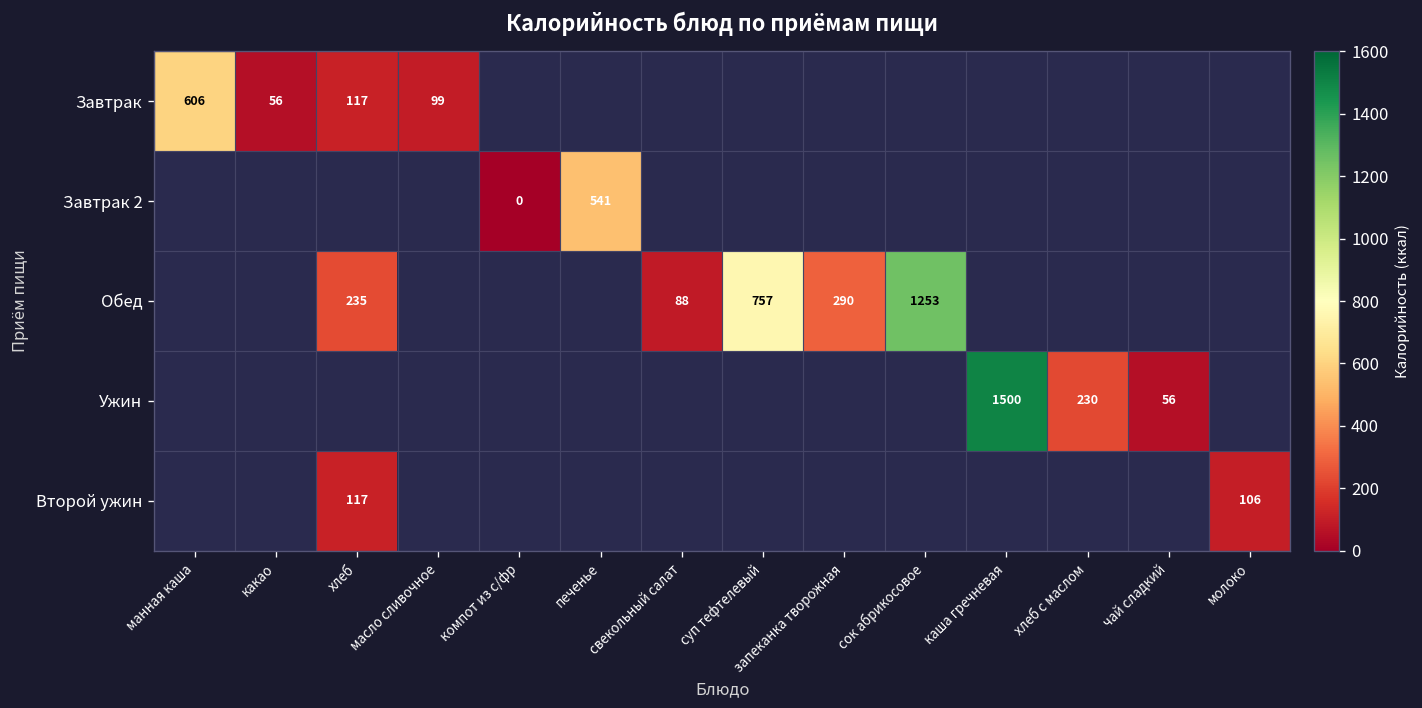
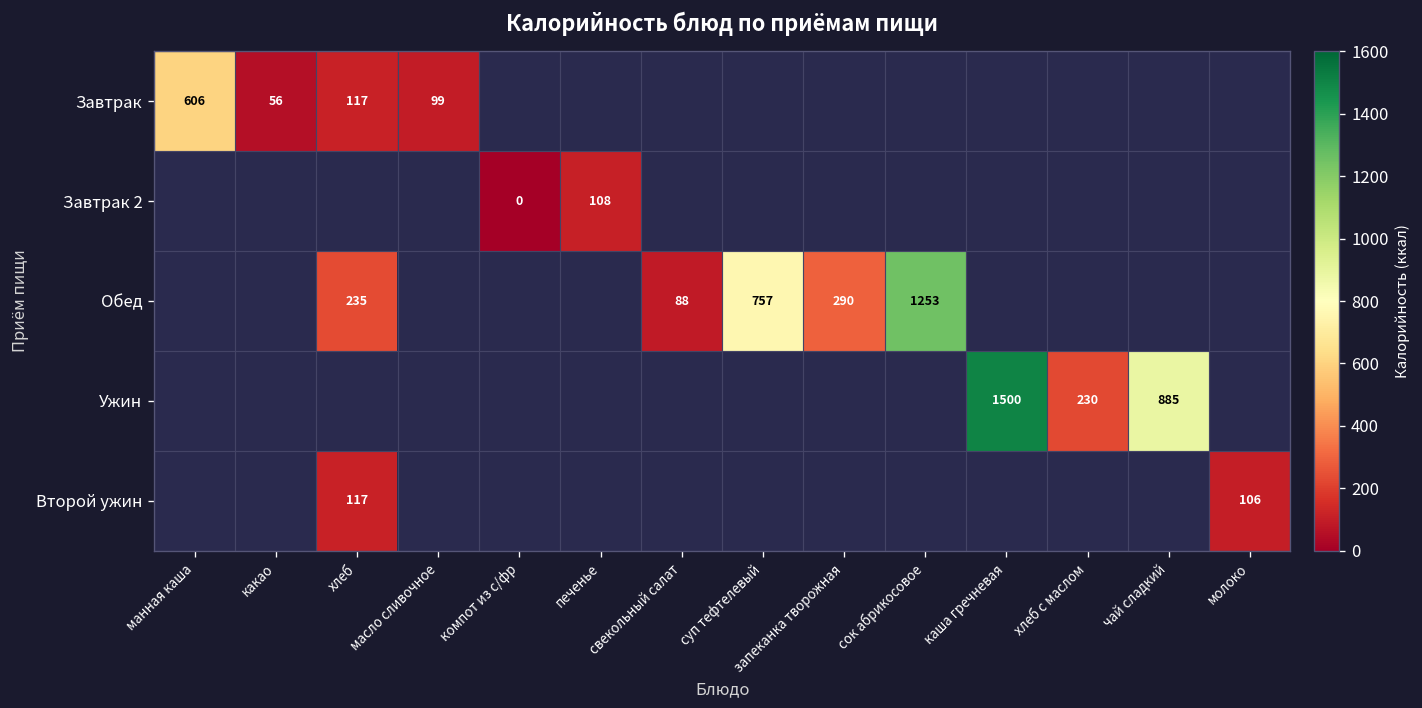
Завтрак 2, печенье: 541 -> 108
Ужин, чай сладкий: 56 -> 885
